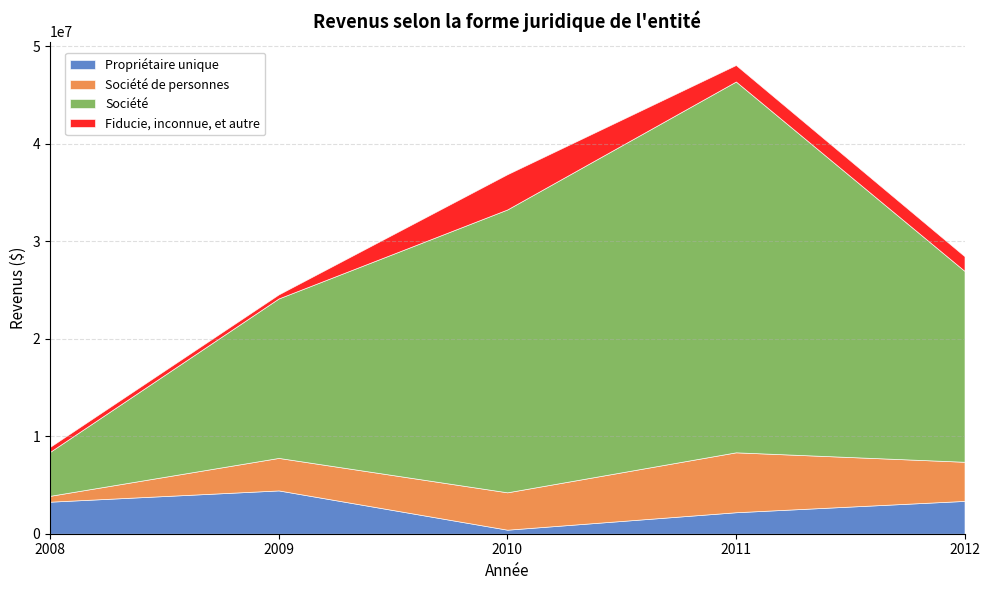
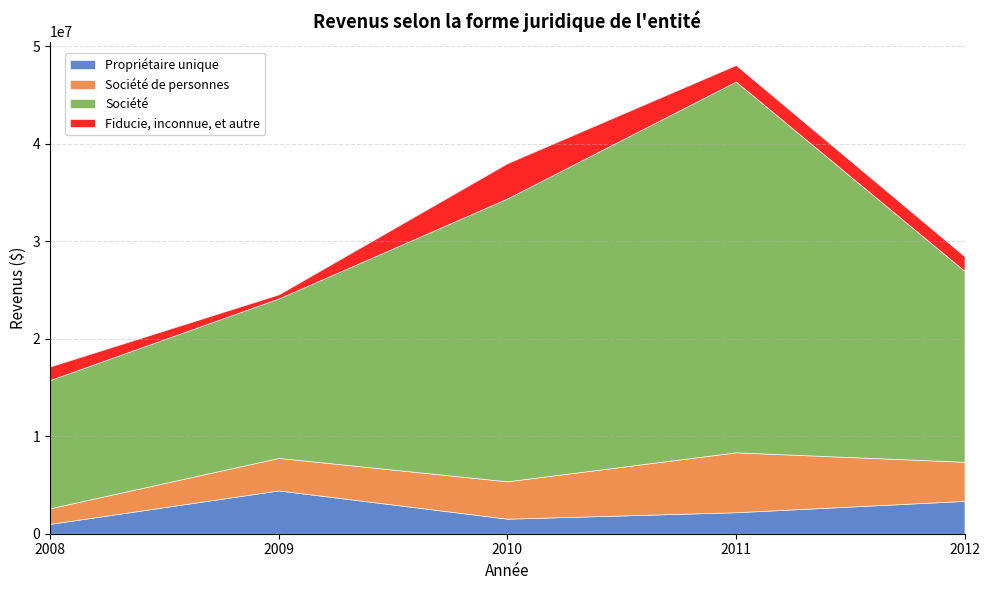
Propriétaire unique, 2008: 3000000 -> 1000000
Société de personnes, 2008: 1000000 -> 2000000
Société, 2008: 5000000 -> 13000000
Fiducie, inconnue, et autre, 2008: 500000 -> 1400000
Propriétaire unique, 2010: 0 -> 2000000
